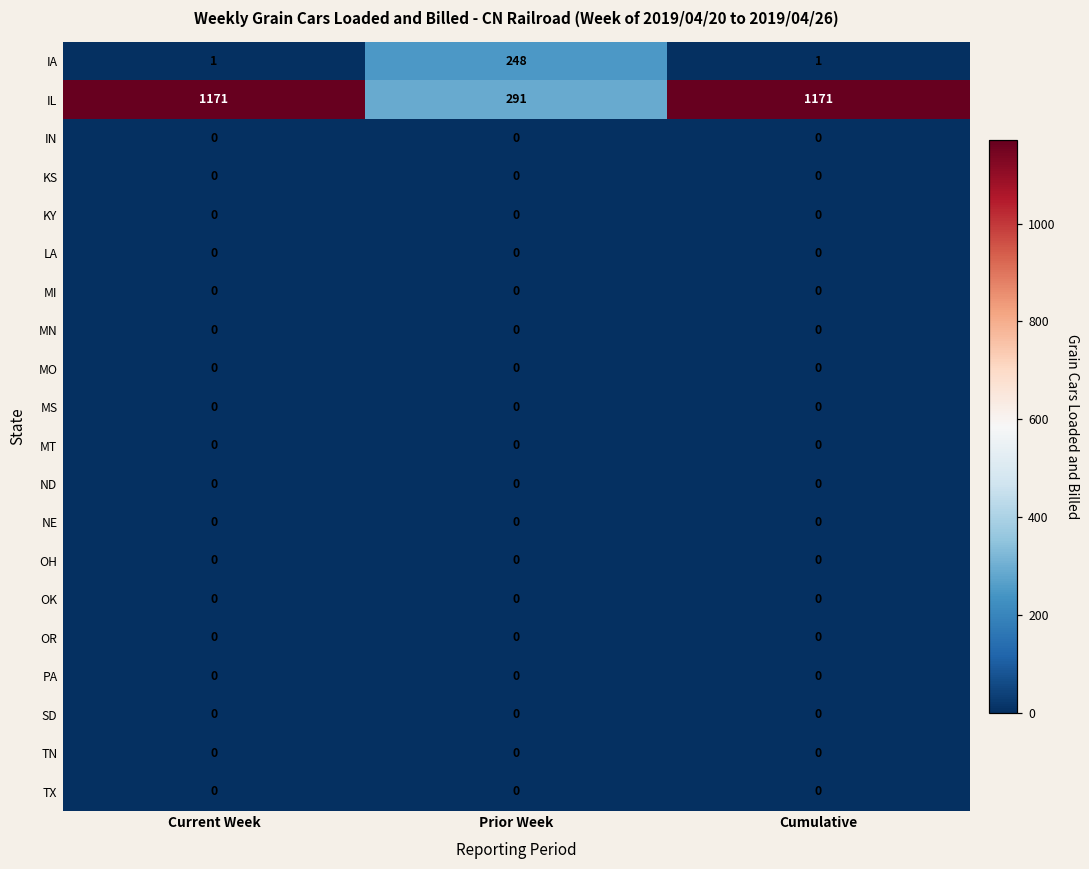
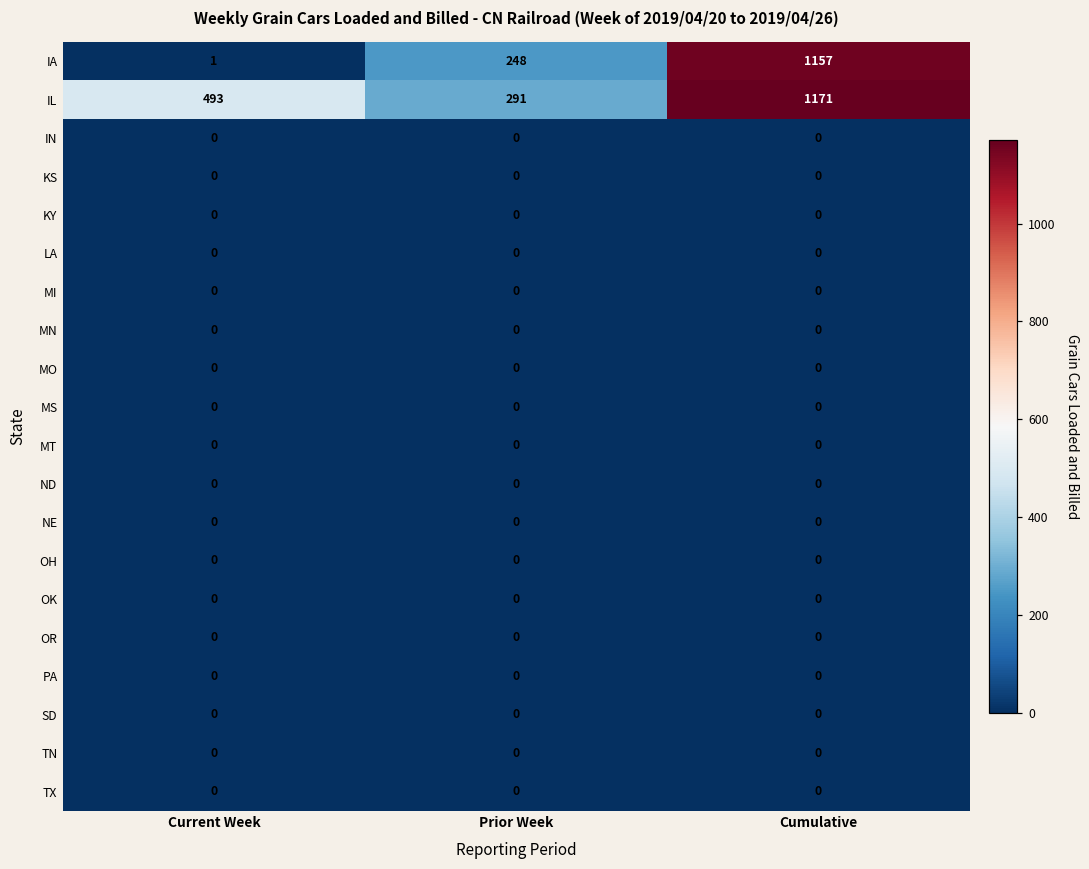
IA, Cumulative: 1 -> 1157
IL, Current Week: 1171 -> 493
